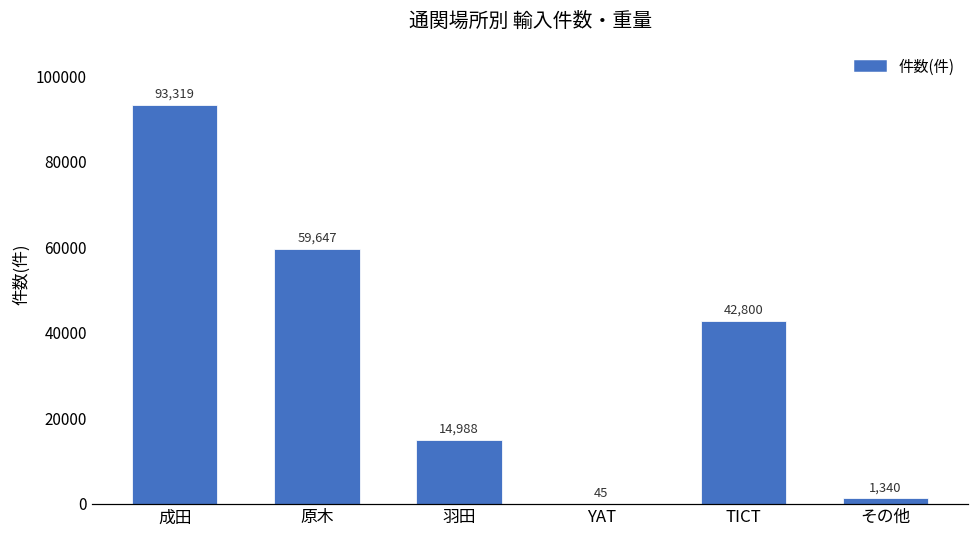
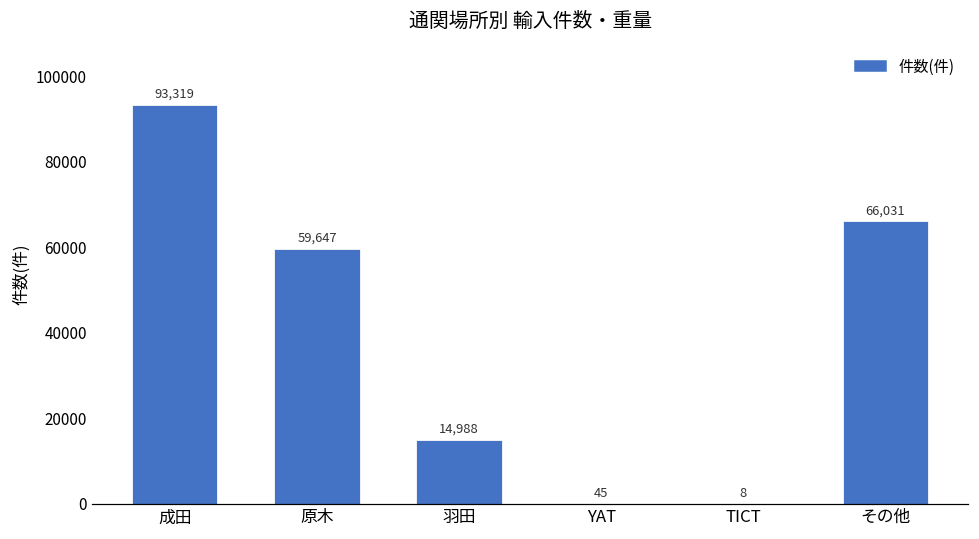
TICT: 42,800 -> 8
その他: 1,340 -> 66,031
